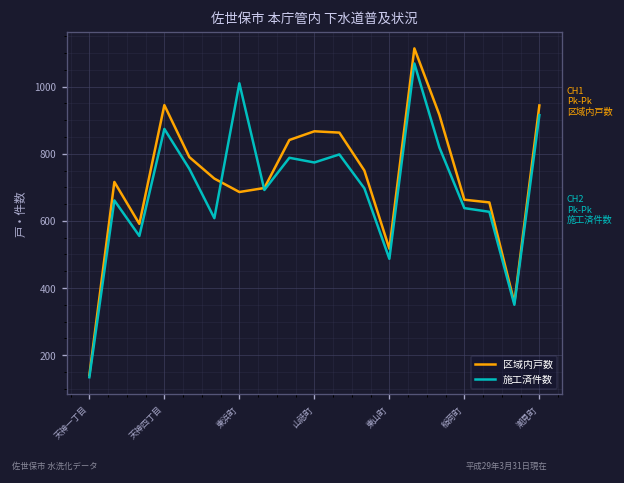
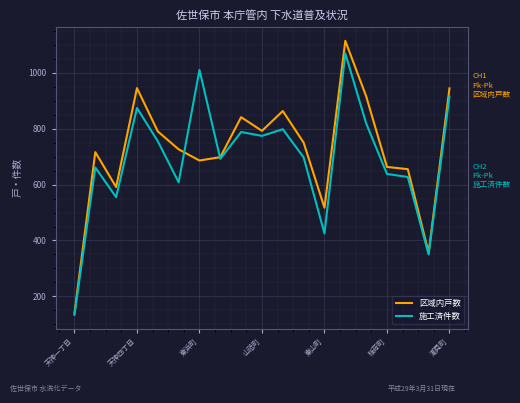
区域内戸数, 山祗町: 870 -> 790
施工済件数, 東山町: 490 -> 430
